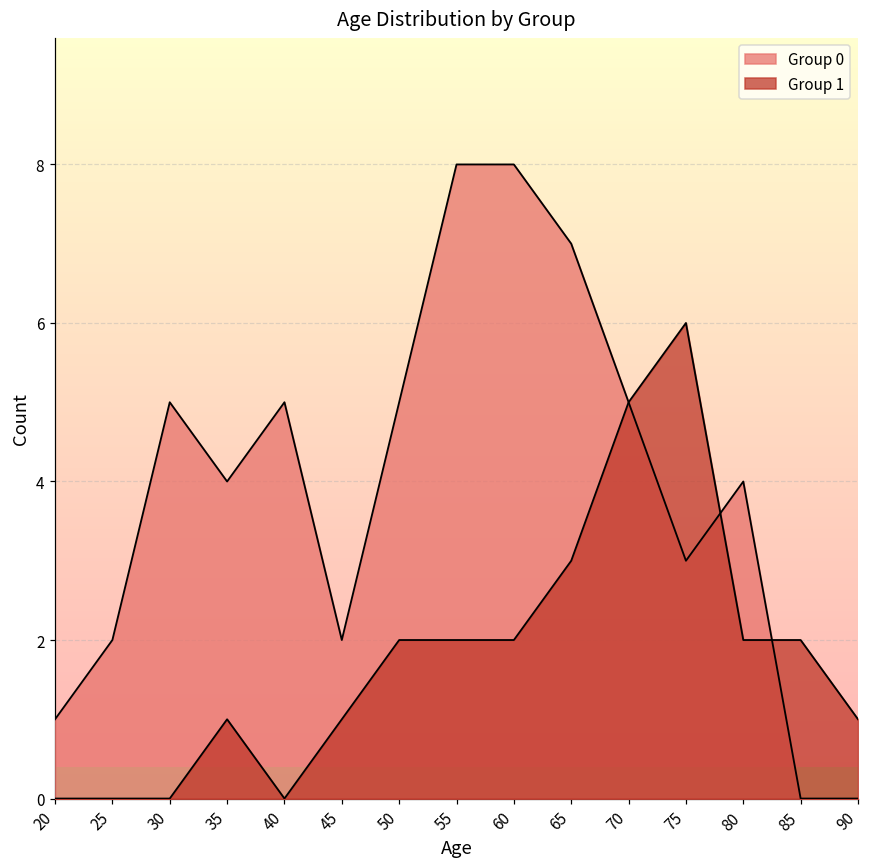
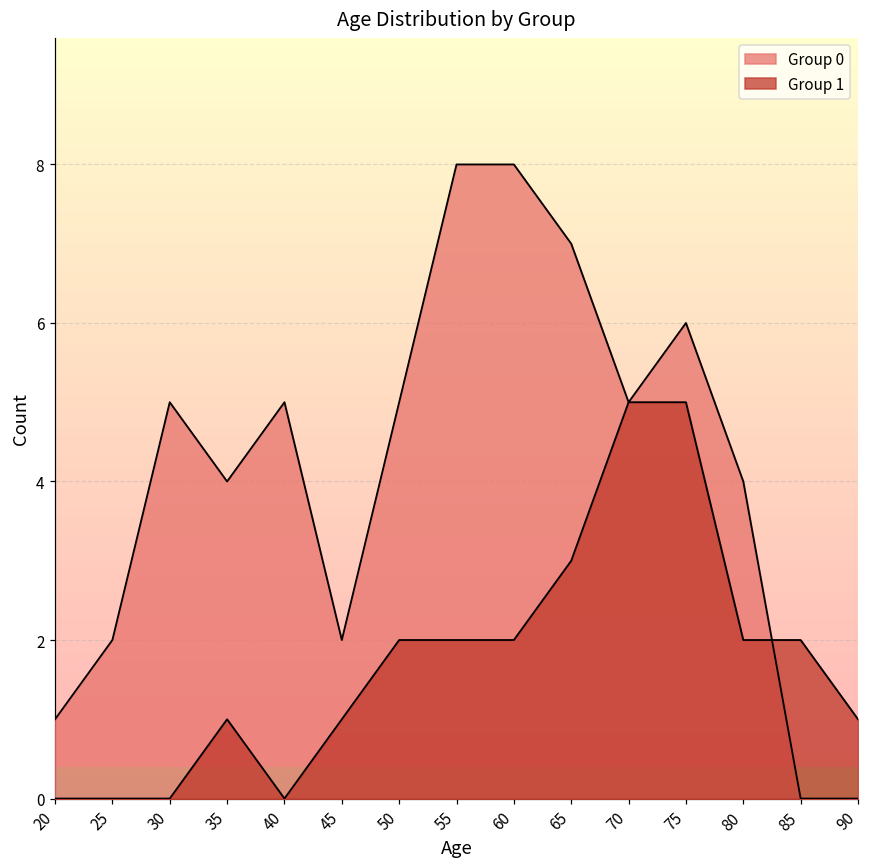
Group 0, 75: 3 -> 6
Group 1, 75: 6 -> 5
